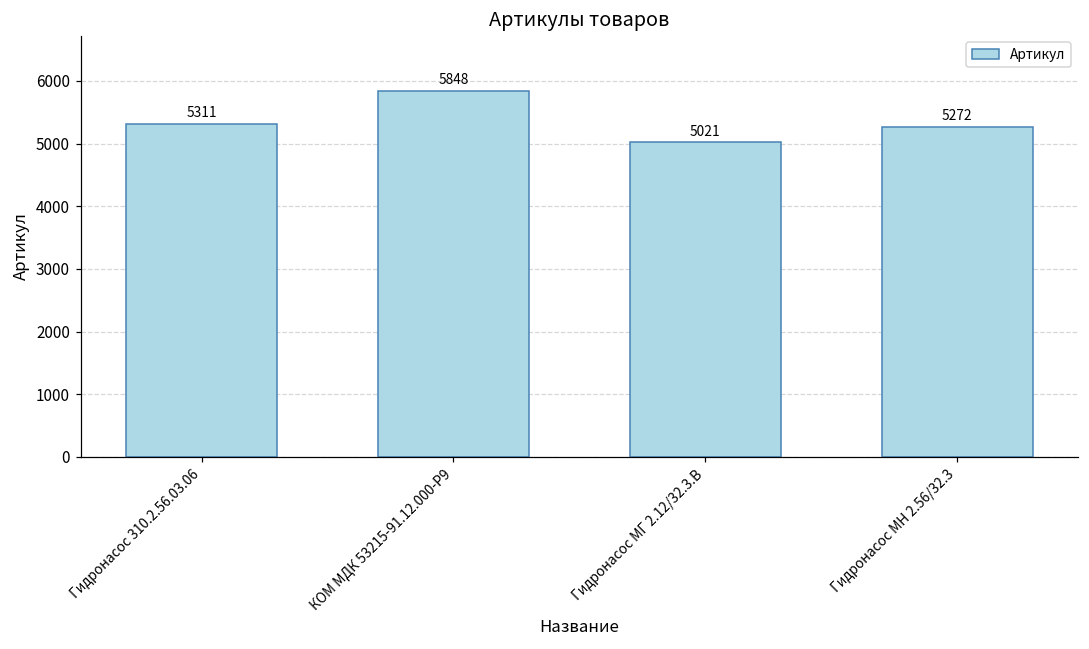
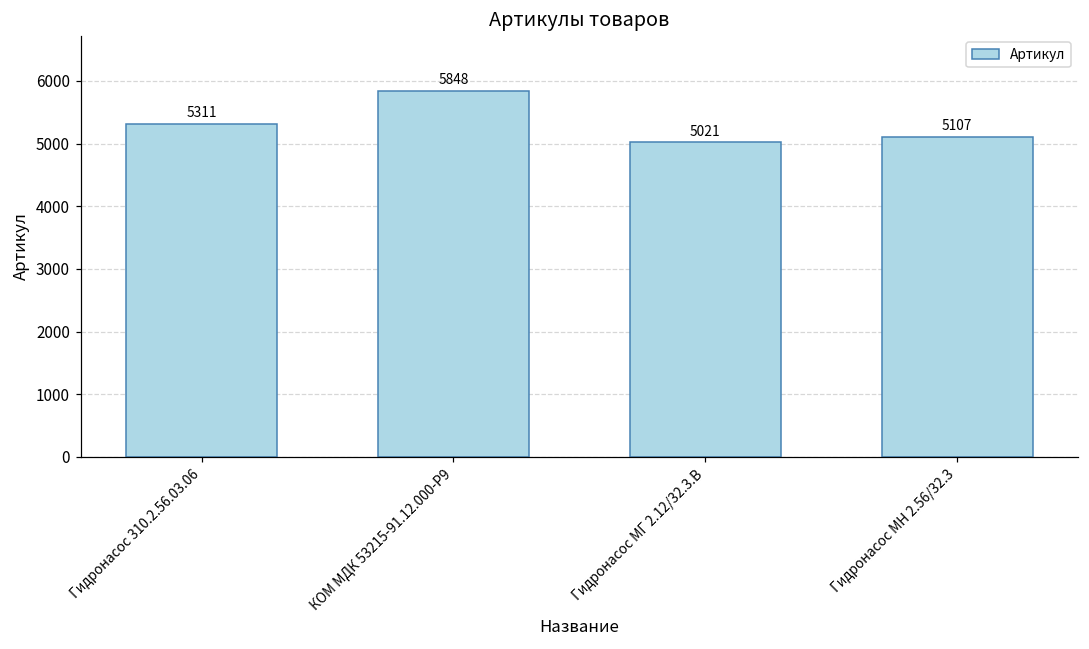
Гидронасос МН 2.56/32.3: 5272 -> 5107
